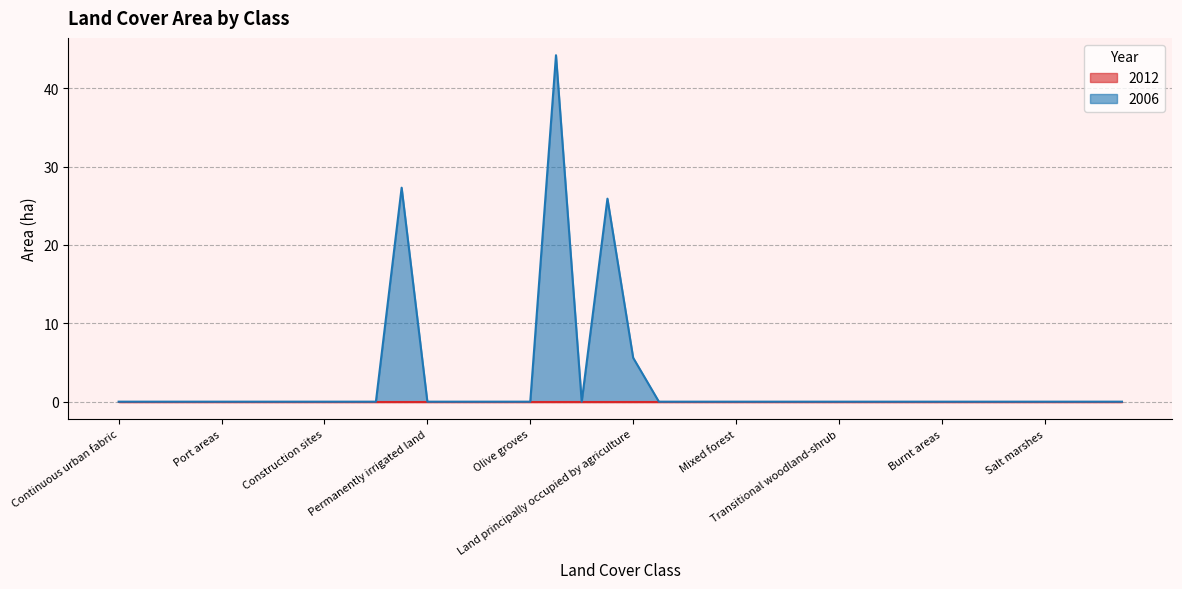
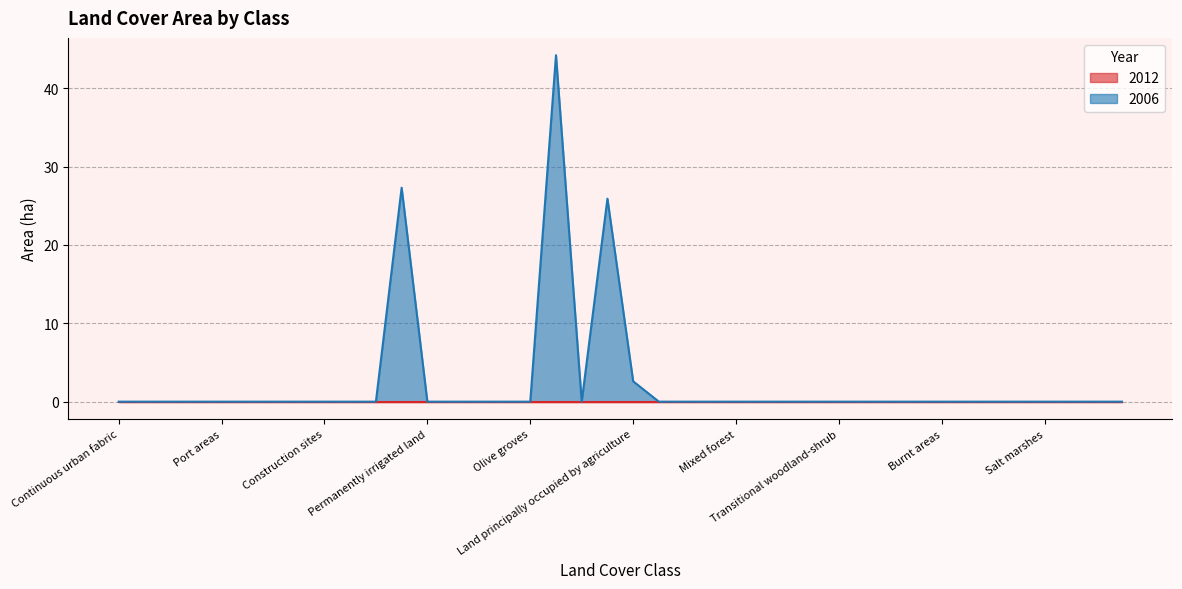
2006, Land principally occupied by agriculture: 6 -> 3
